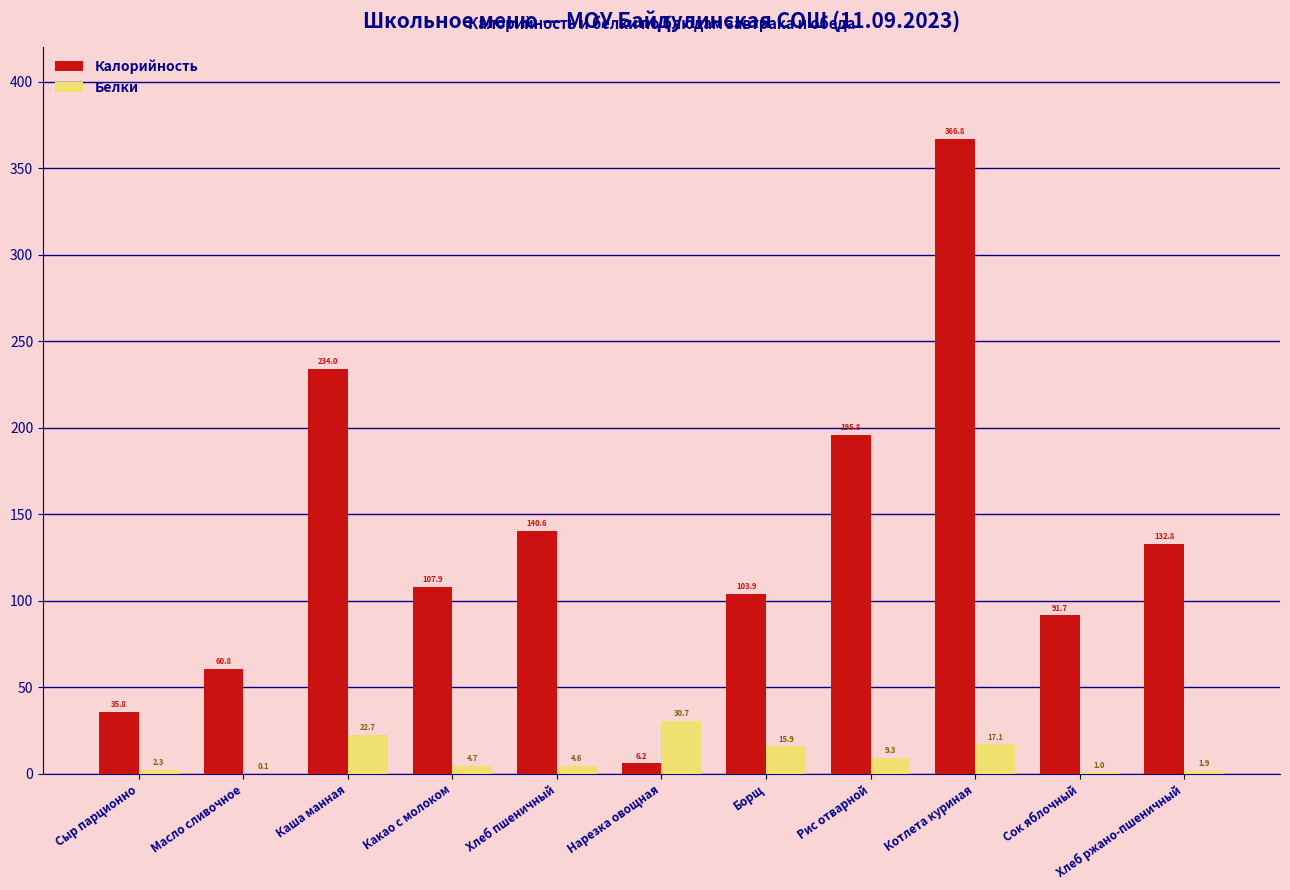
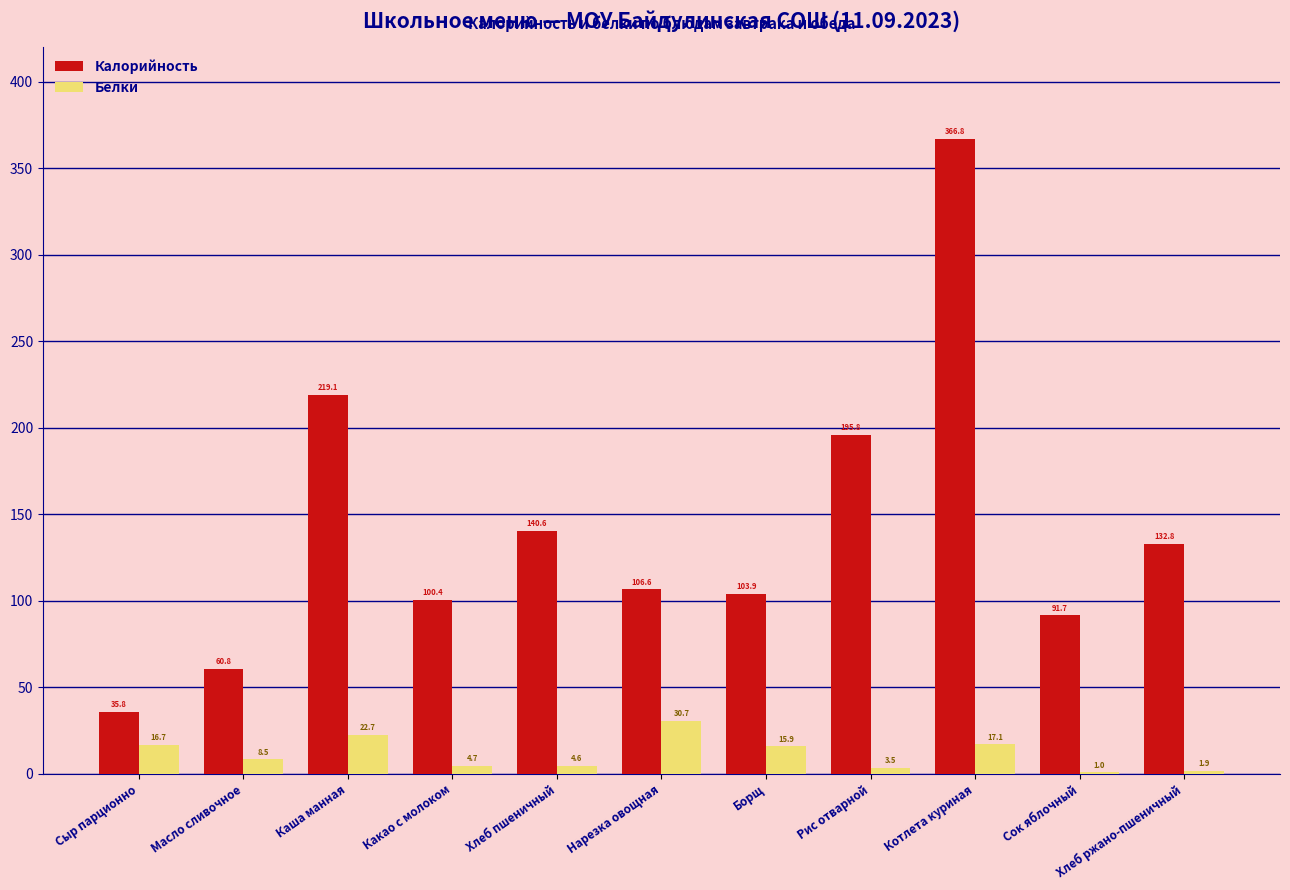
Белки, Сыр парционно: 2.3 -> 16.7
Белки, Масло сливочное: 0.1 -> 8.5
Калорийность, Каша манная: 234.0 -> 219.1
Калорийность, Какао с молоком: 107.9 -> 100.4
Калорийность, Нарезка овощная: 6.2 -> 106.6
Белки, Рис отварной: 9.3 -> 3.5
